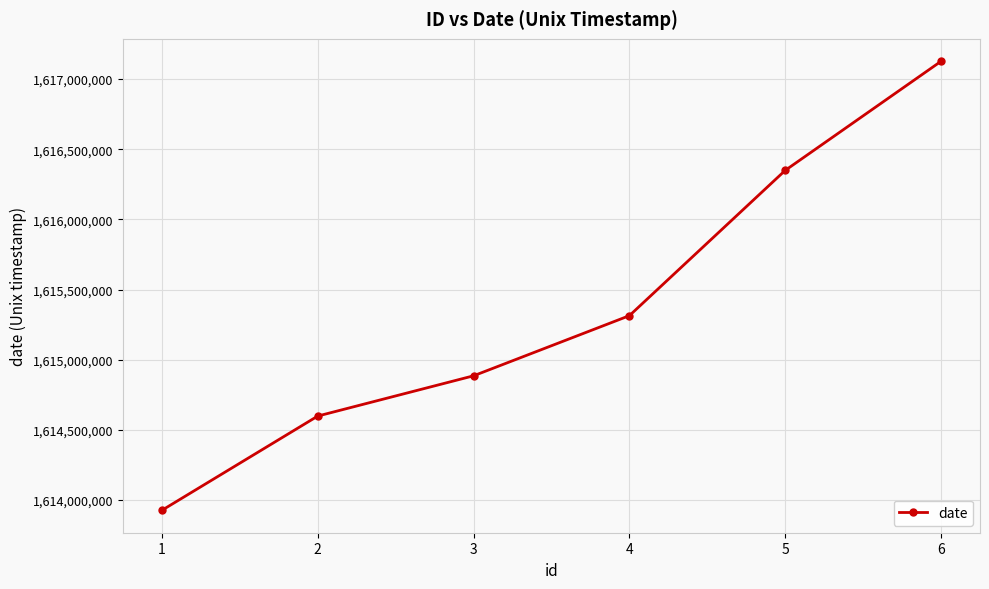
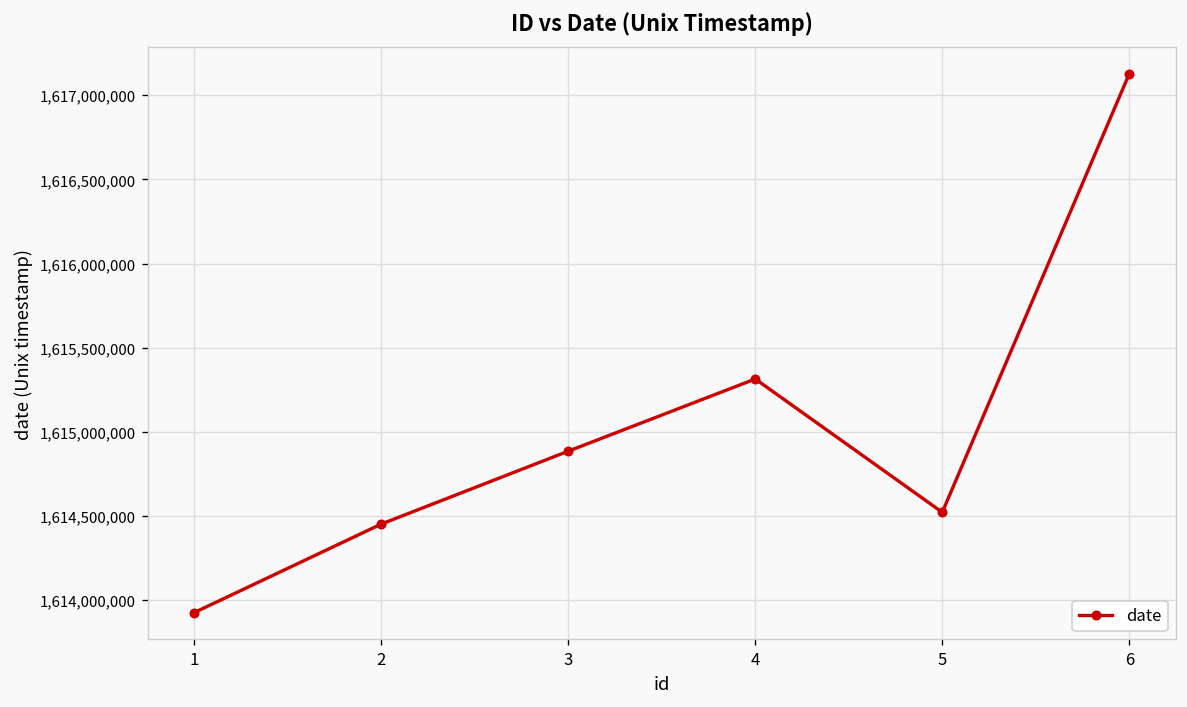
2: 1,614,600,000 -> 1,614,450,000
5: 1,616,350,000 -> 1,614,520,000
